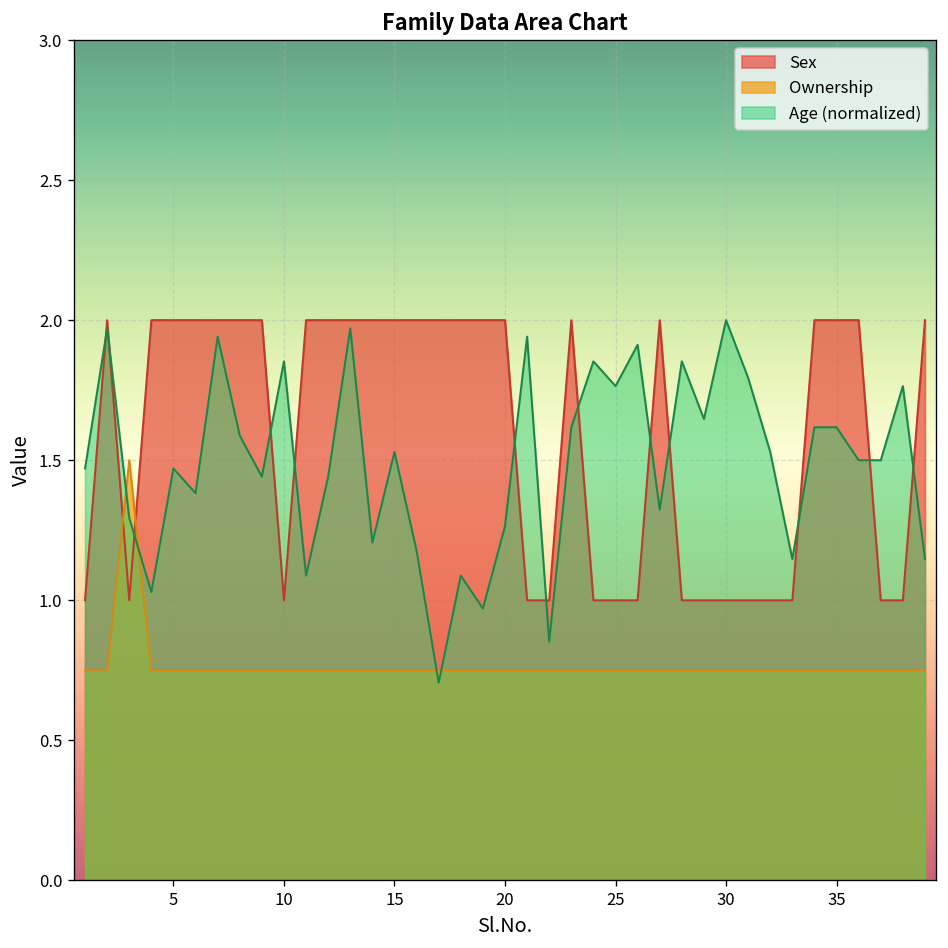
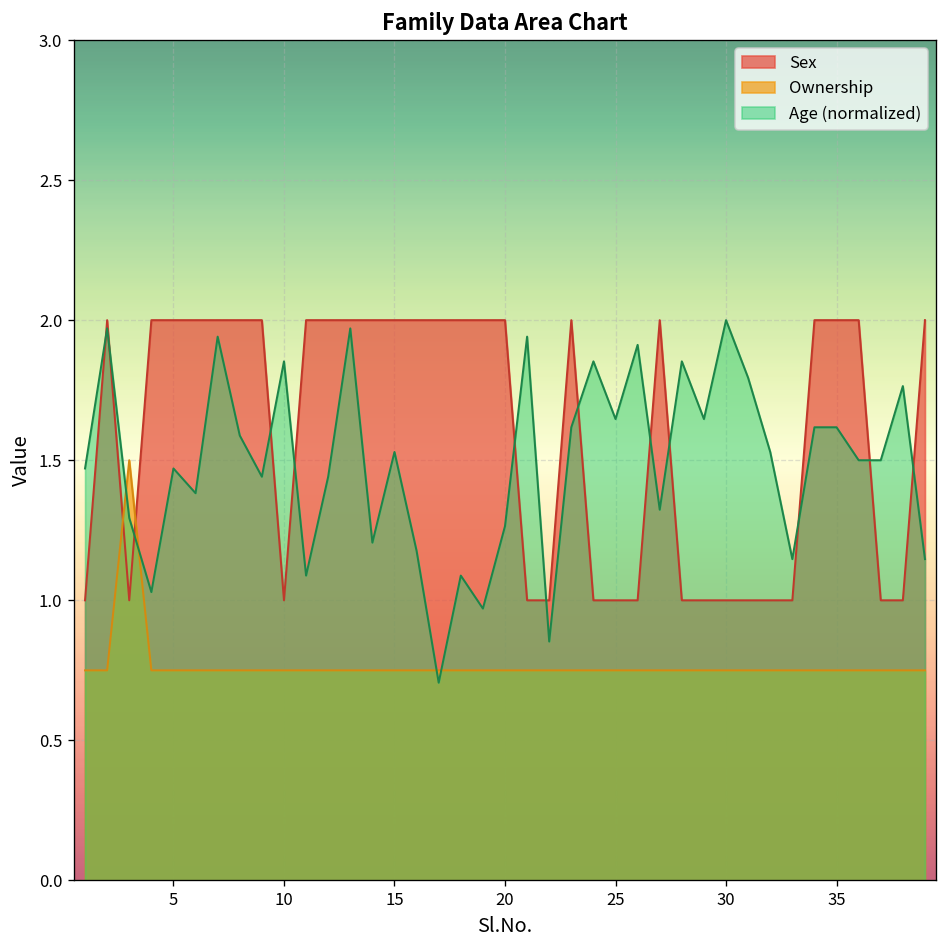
Age (normalized), 25: 1.76 -> 1.65
